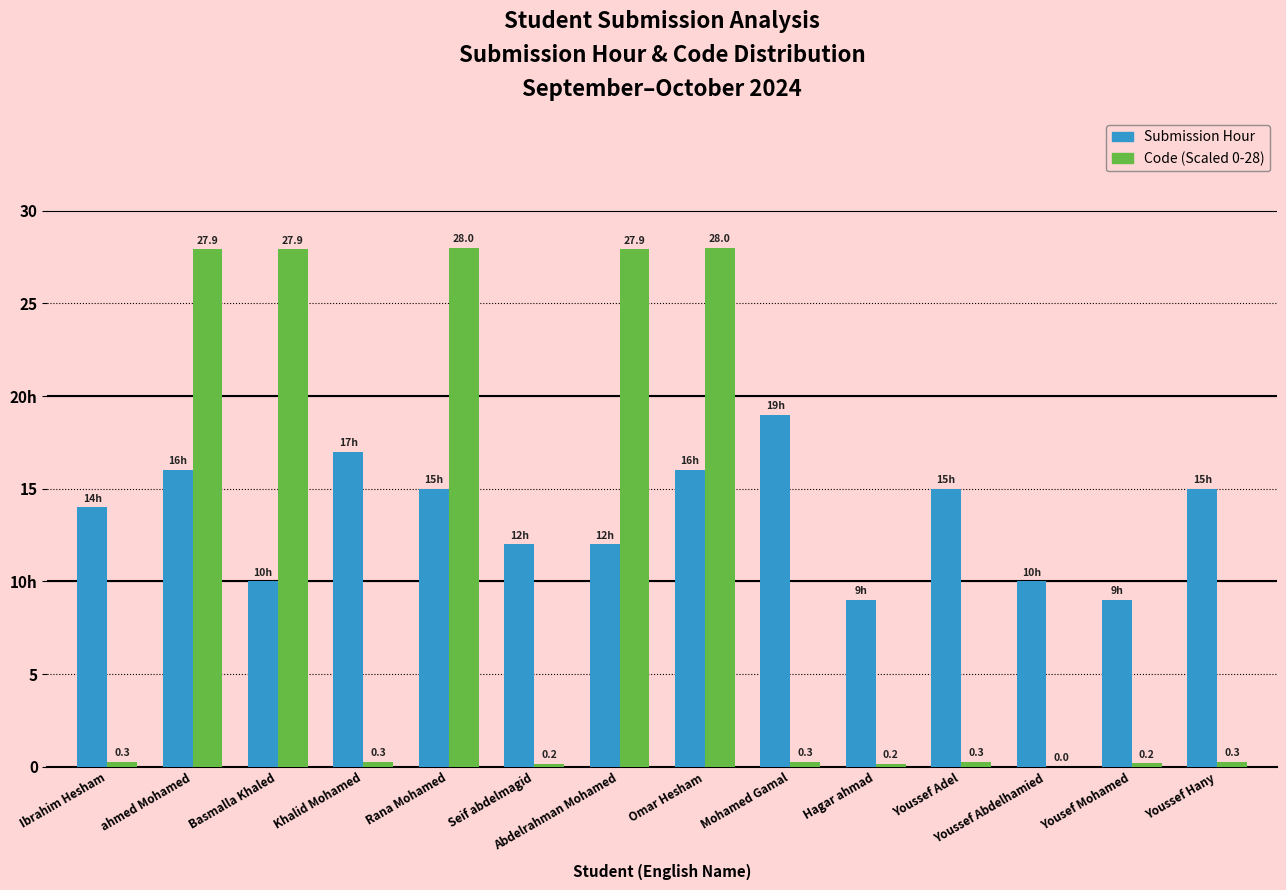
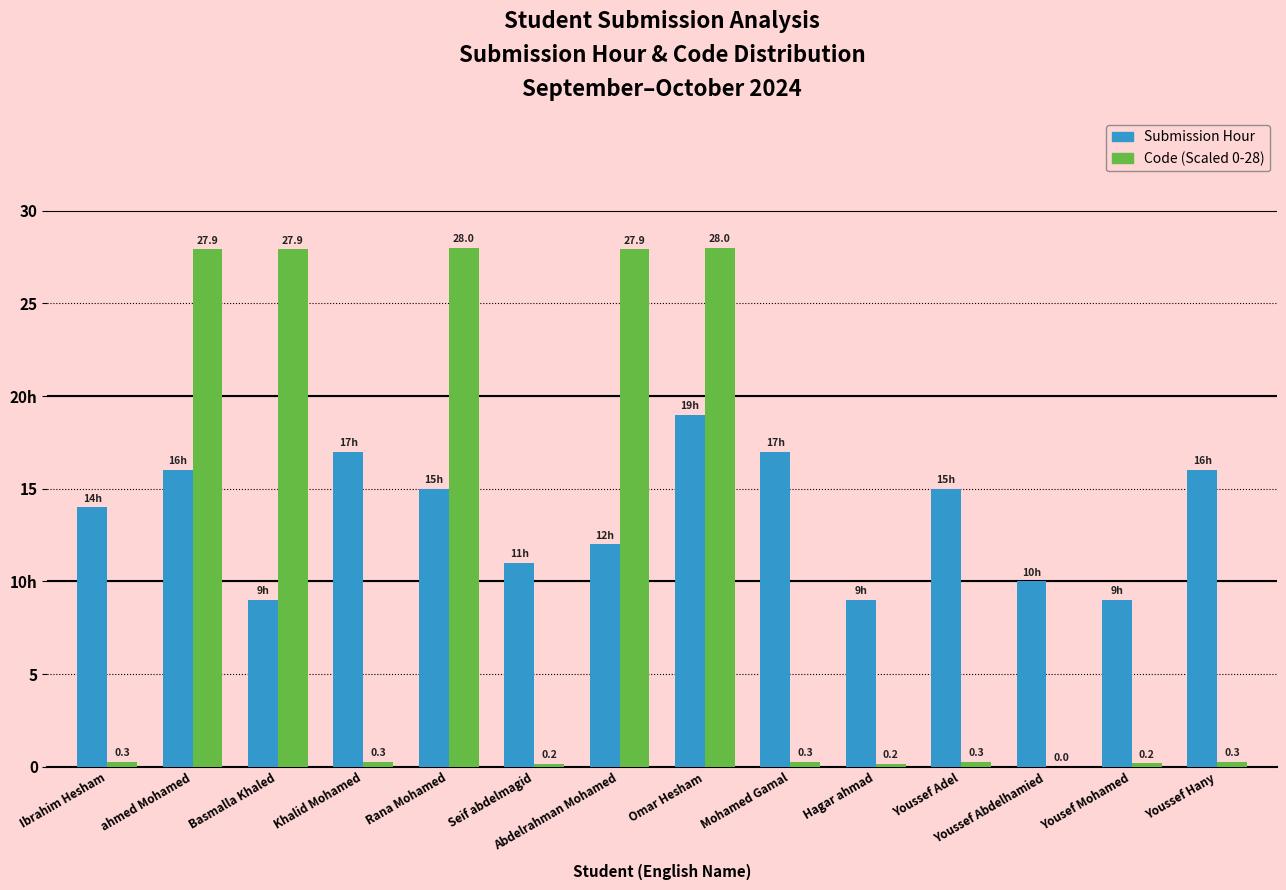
Submission Hour, Basmalla Khaled: 10h -> 9h
Submission Hour, Seif abdelmagid: 12h -> 11h
Submission Hour, Omar Hesham: 16h -> 19h
Submission Hour, Mohamed Gamal: 19h -> 17h
Submission Hour, Youssef Hany: 15h -> 16h
